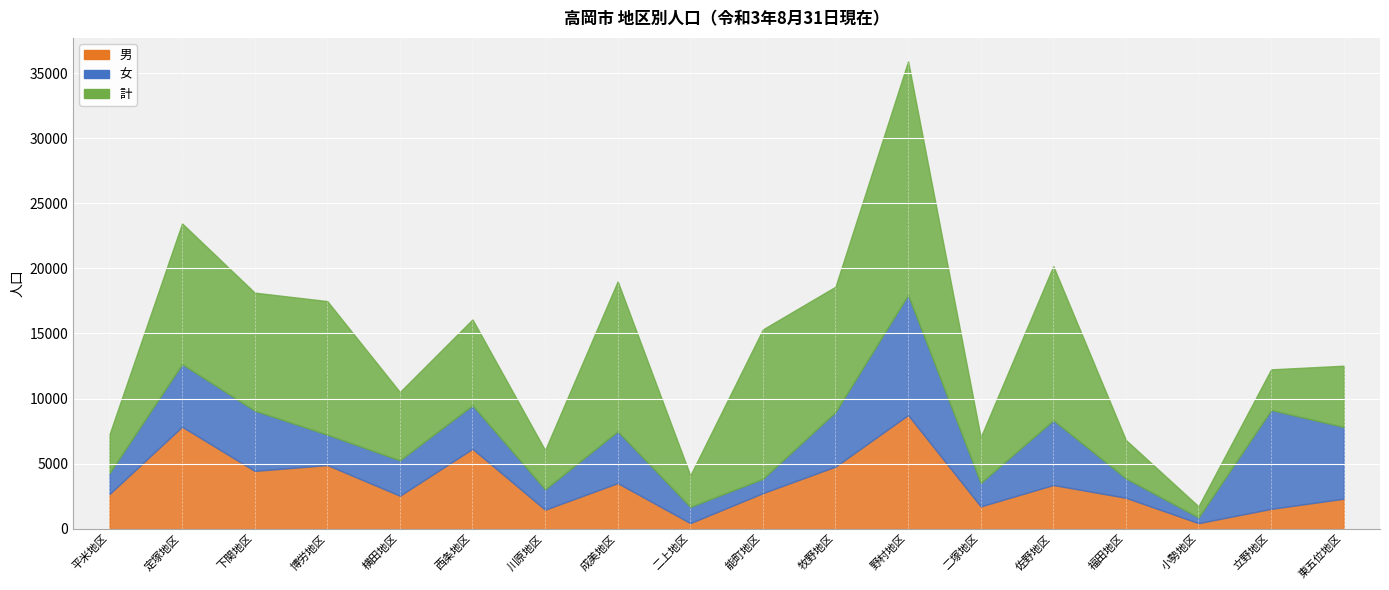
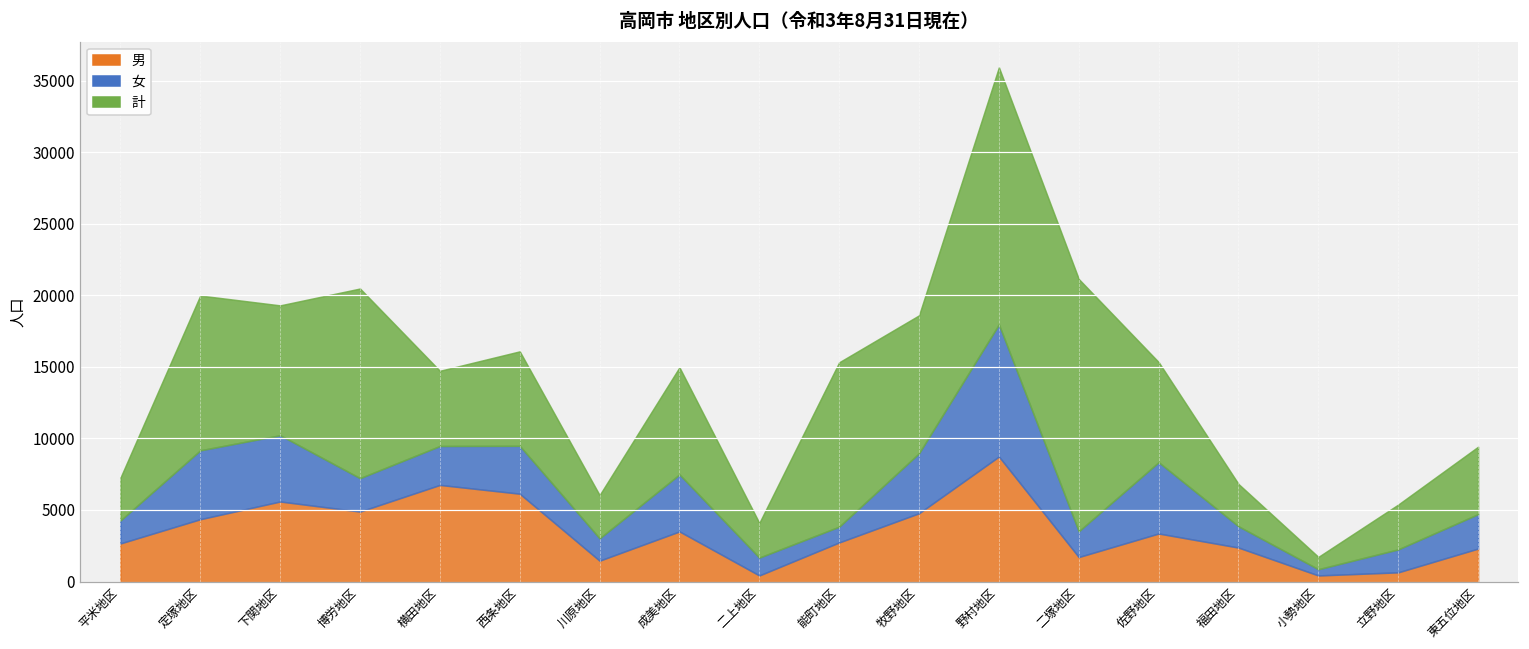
男, 定塚地区: 7800 -> 4400
男, 下関地区: 4400 -> 5600
計, 博労地区: 10300 -> 13200
男, 横田地区: 2500 -> 6700
計, 成美地区: 11500 -> 7500
計, 二塚地区: 3500 -> 17600
計, 佐野地区: 11800 -> 7000
男, 立野地区: 1500 -> 600
女, 立野地区: 7600 -> 1600
女, 東五位地区: 5500 -> 2400
